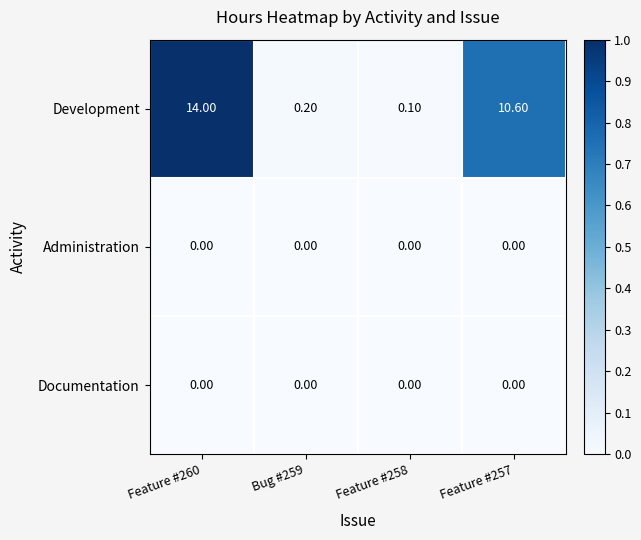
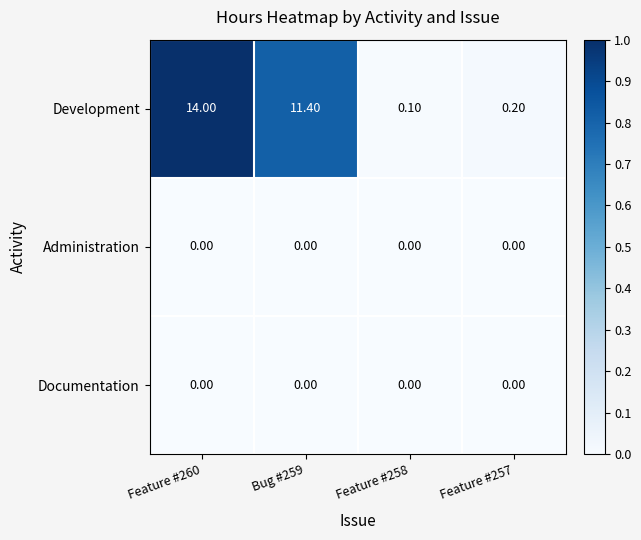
Development, Bug #259: 0.20 -> 11.40
Development, Feature #257: 10.60 -> 0.20
